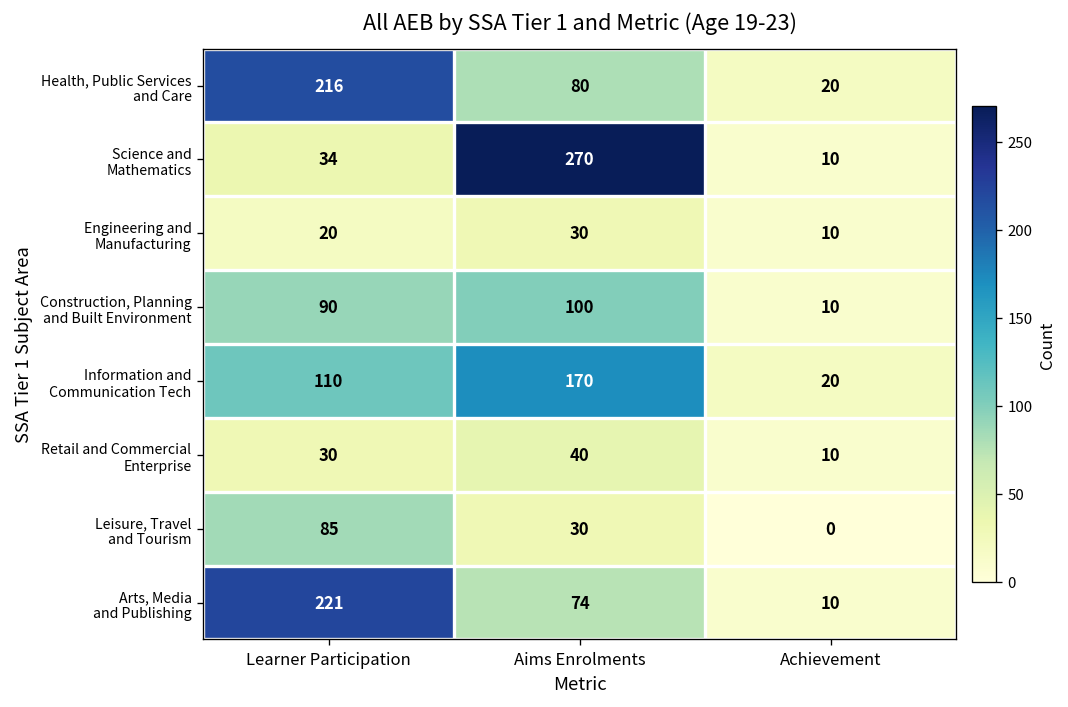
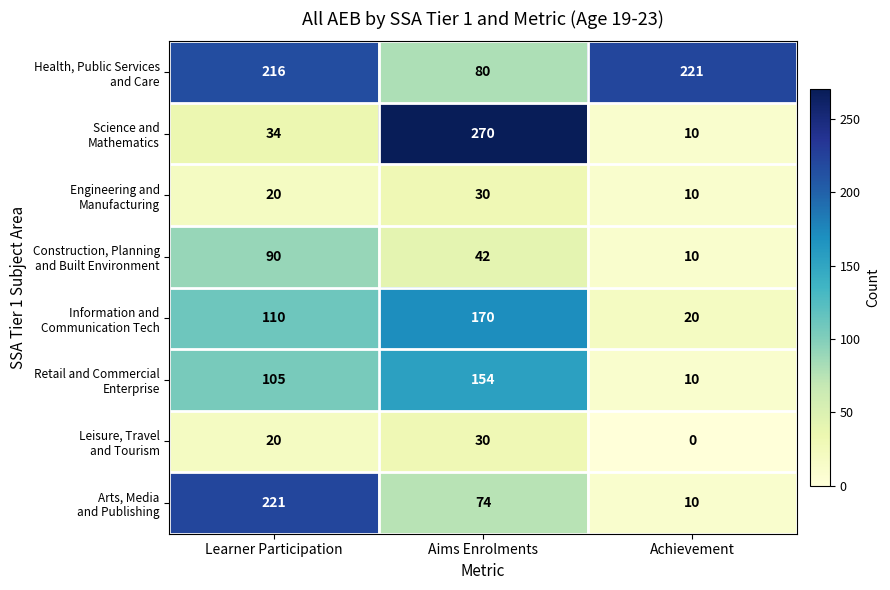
Health, Public Services and Care, Achievement: 20 -> 221
Construction, Planning and Built Environment, Aims Enrolments: 100 -> 42
Retail and Commercial Enterprise, Learner Participation: 30 -> 105
Retail and Commercial Enterprise, Aims Enrolments: 40 -> 154
Leisure, Travel and Tourism, Learner Participation: 85 -> 20
